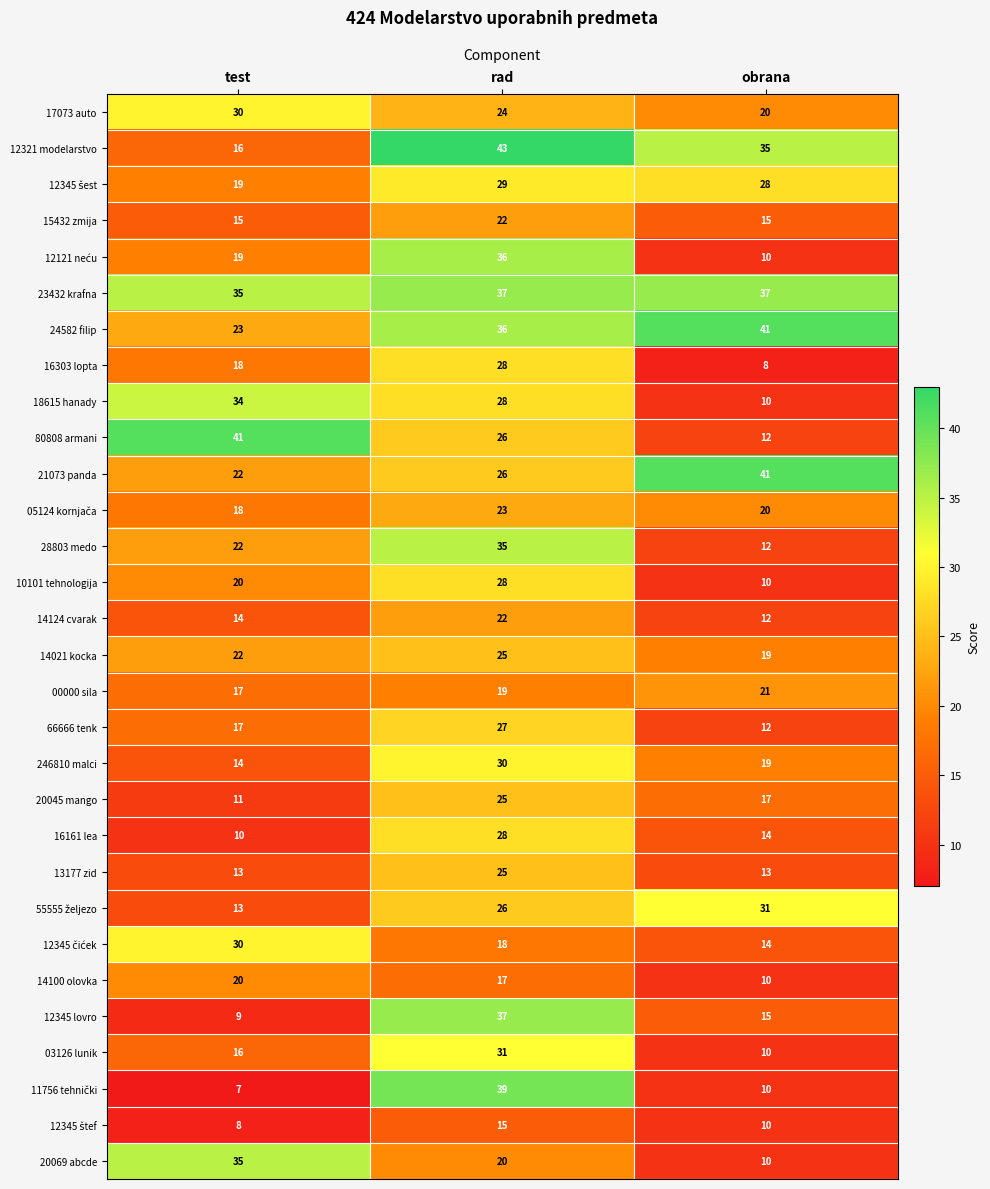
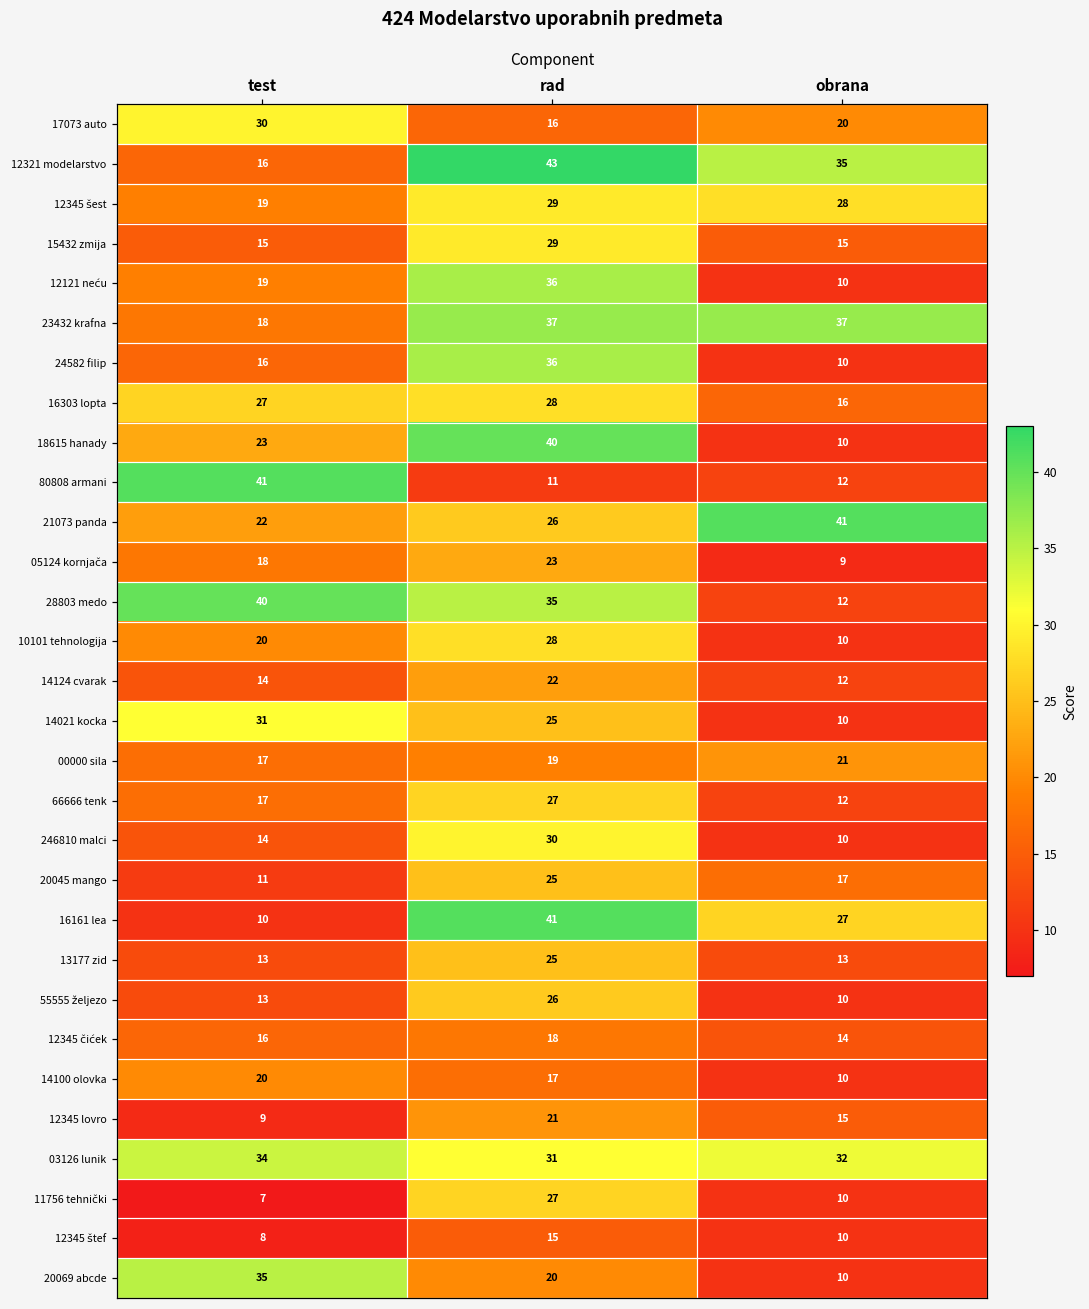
17073 auto, rad: 24 -> 16
15432 zmija, rad: 22 -> 29
23432 krafna, test: 35 -> 18
24582 filip, test: 23 -> 16
24582 filip, obrana: 41 -> 10
16303 lopta, test: 18 -> 27
16303 lopta, obrana: 8 -> 16
18615 hanady, test: 34 -> 23
18615 hanady, rad: 28 -> 40
80808 armani, rad: 26 -> 11
05124 kornjača, obrana: 20 -> 9
28803 medo, test: 22 -> 40
14021 kocka, test: 22 -> 31
14021 kocka, obrana: 19 -> 10
246810 malci, obrana: 19 -> 10
16161 lea, rad: 28 -> 41
16161 lea, obrana: 14 -> 27
55555 željezo, obrana: 31 -> 10
12345 čićek, test: 30 -> 16
12345 lovro, rad: 37 -> 21
03126 lunik, test: 16 -> 34
03126 lunik, obrana: 10 -> 32
11756 tehnički, rad: 39 -> 27
